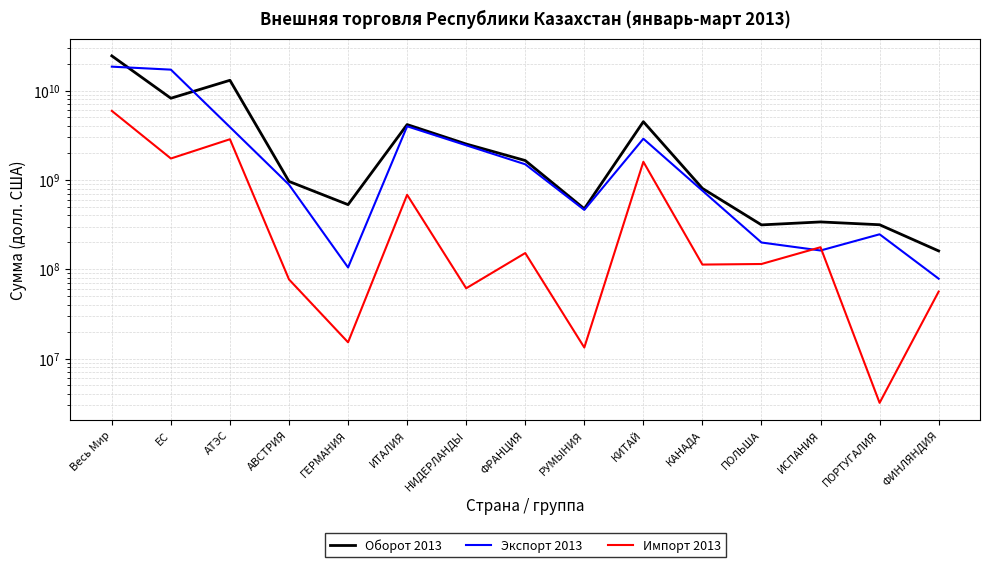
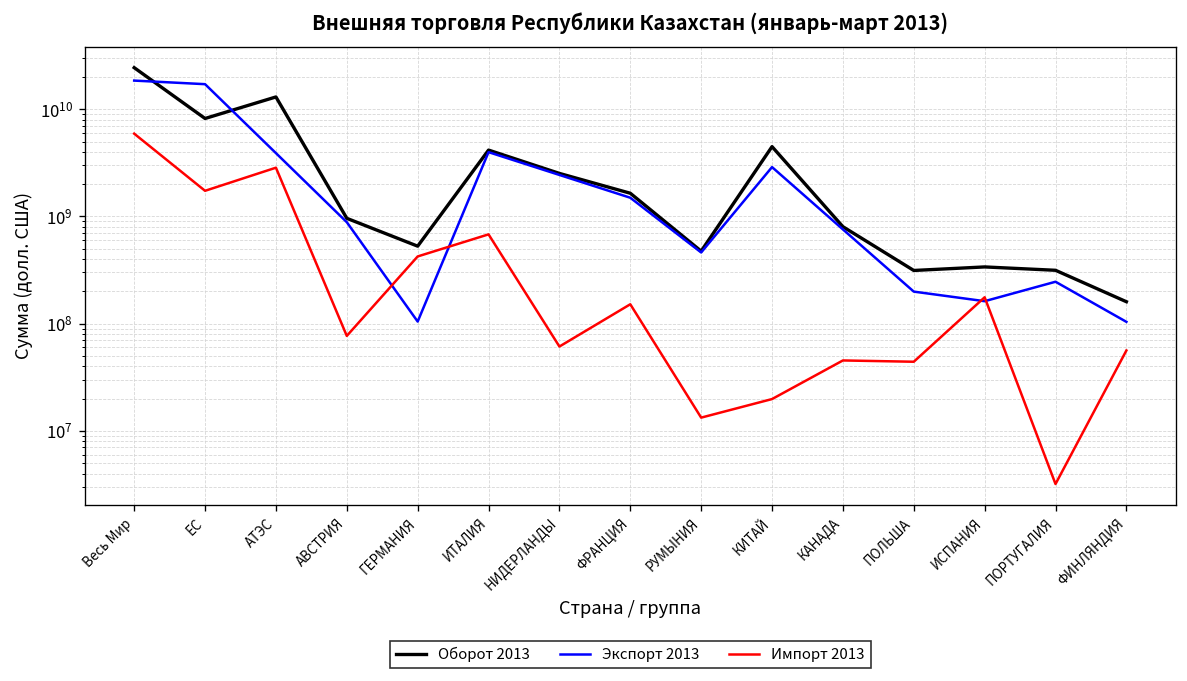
Импорт 2013, ГЕРМАНИЯ: 15000000 -> 400000000
Импорт 2013, КИТАЙ: 1600000000 -> 20000000
Импорт 2013, КАНАДА: 110000000 -> 50000000
Импорт 2013, ПОЛЬША: 110000000 -> 40000000
Экспорт 2013, ФИНЛЯНДИЯ: 80000000 -> 100000000
